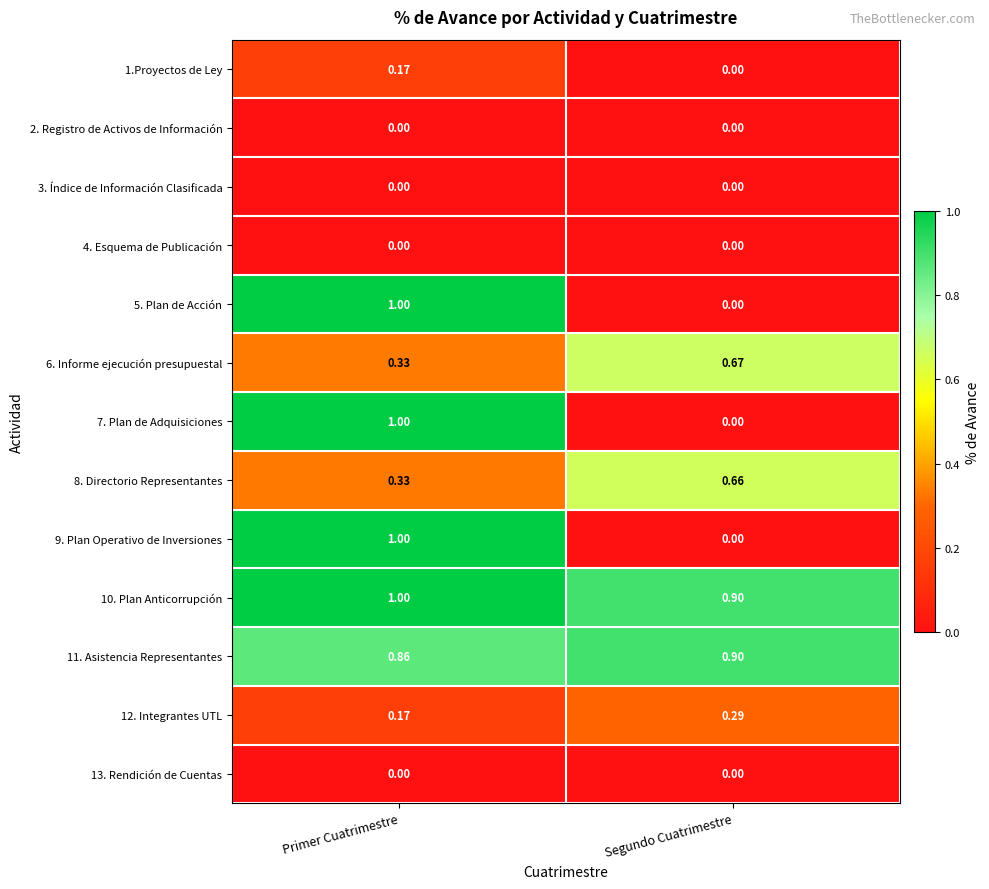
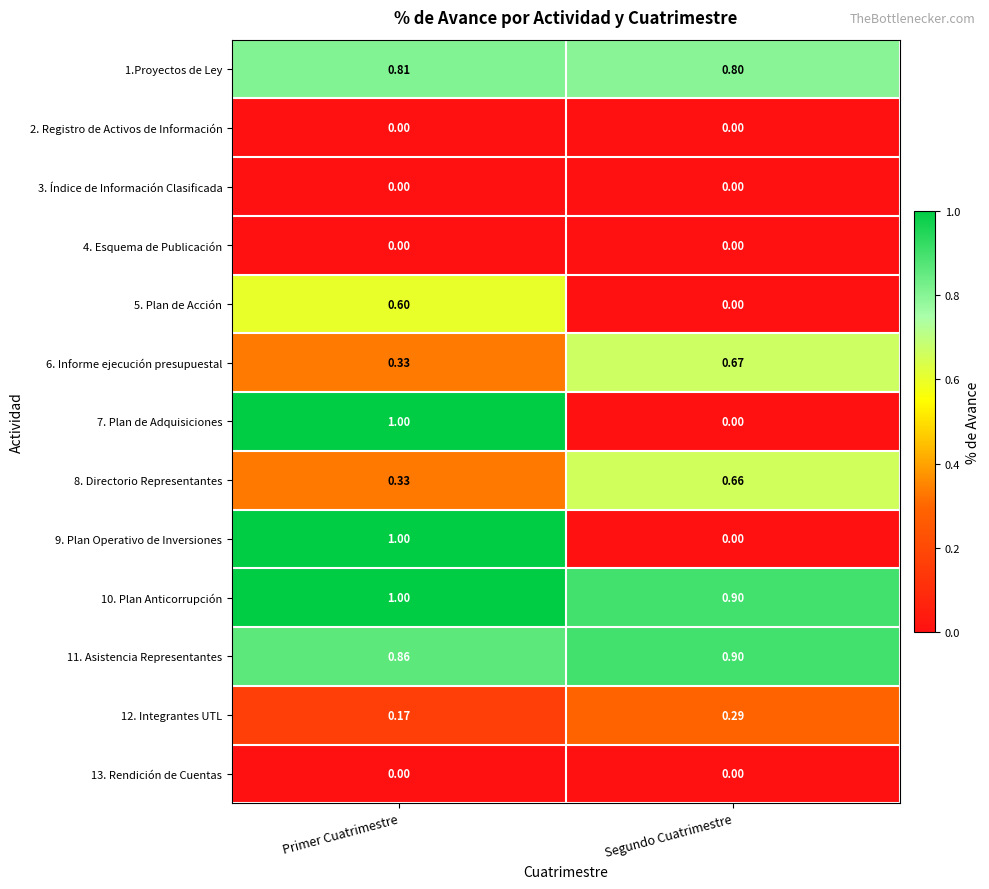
1.Proyectos de Ley, Primer Cuatrimestre: 0.17 -> 0.81
1.Proyectos de Ley, Segundo Cuatrimestre: 0.00 -> 0.80
5. Plan de Acción, Primer Cuatrimestre: 1.00 -> 0.60
